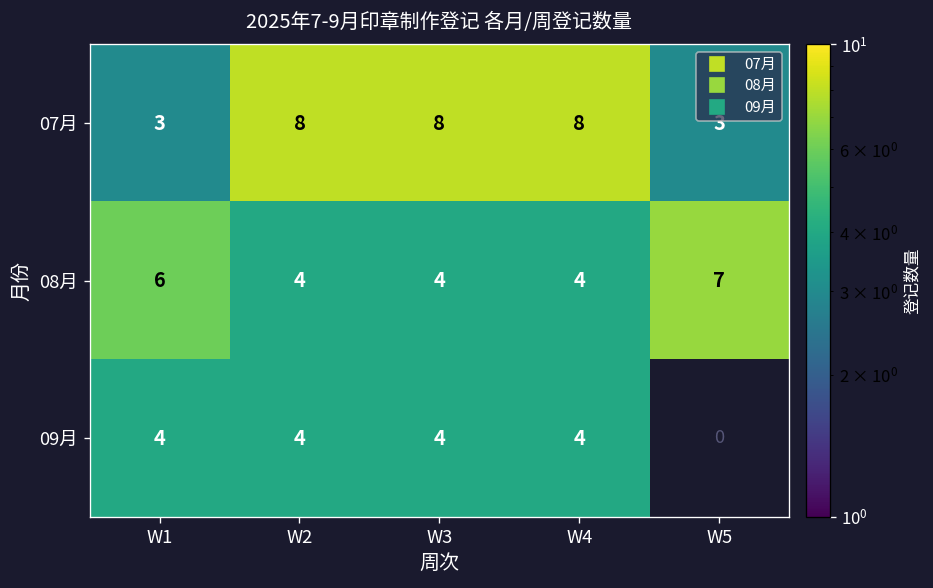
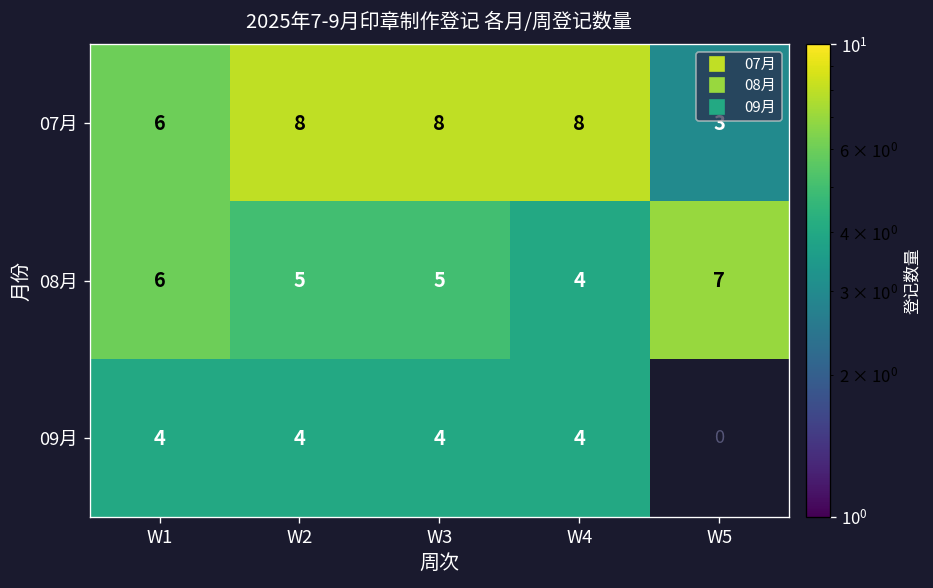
07月, W1: 3 -> 6
08月, W2: 4 -> 5
08月, W3: 4 -> 5
